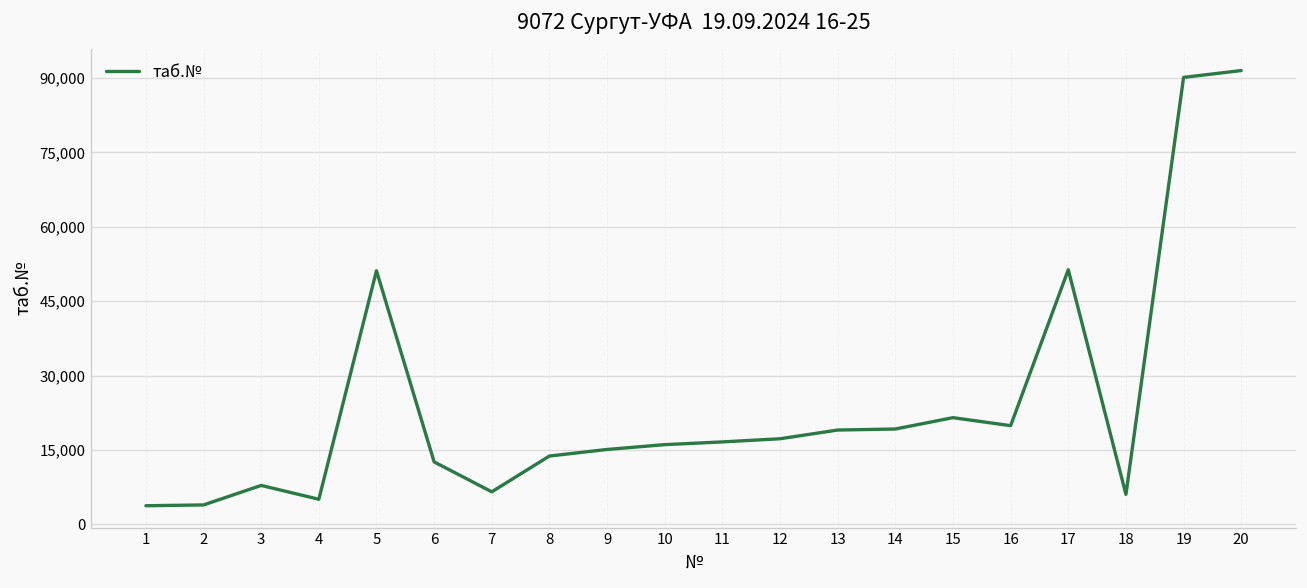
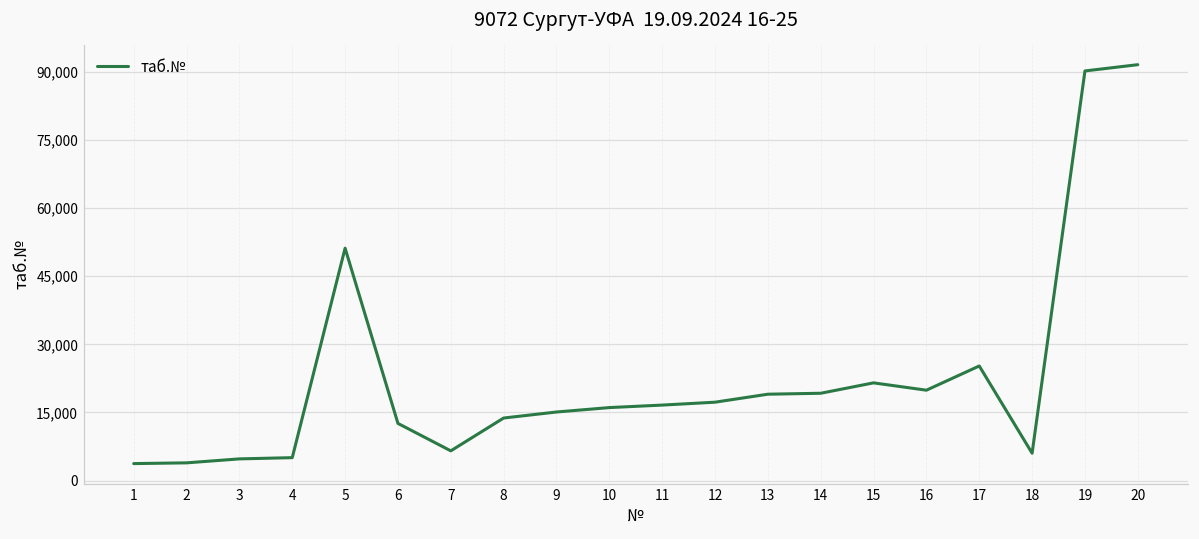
3: 8,000 -> 5,000
17: 51,000 -> 25,000
